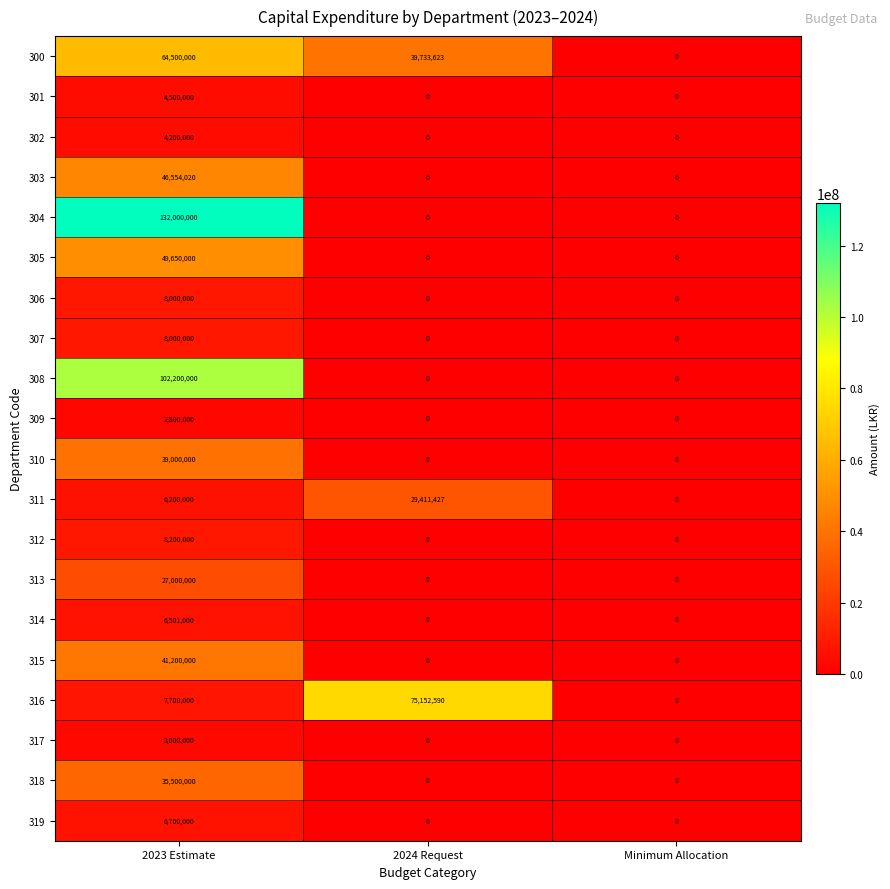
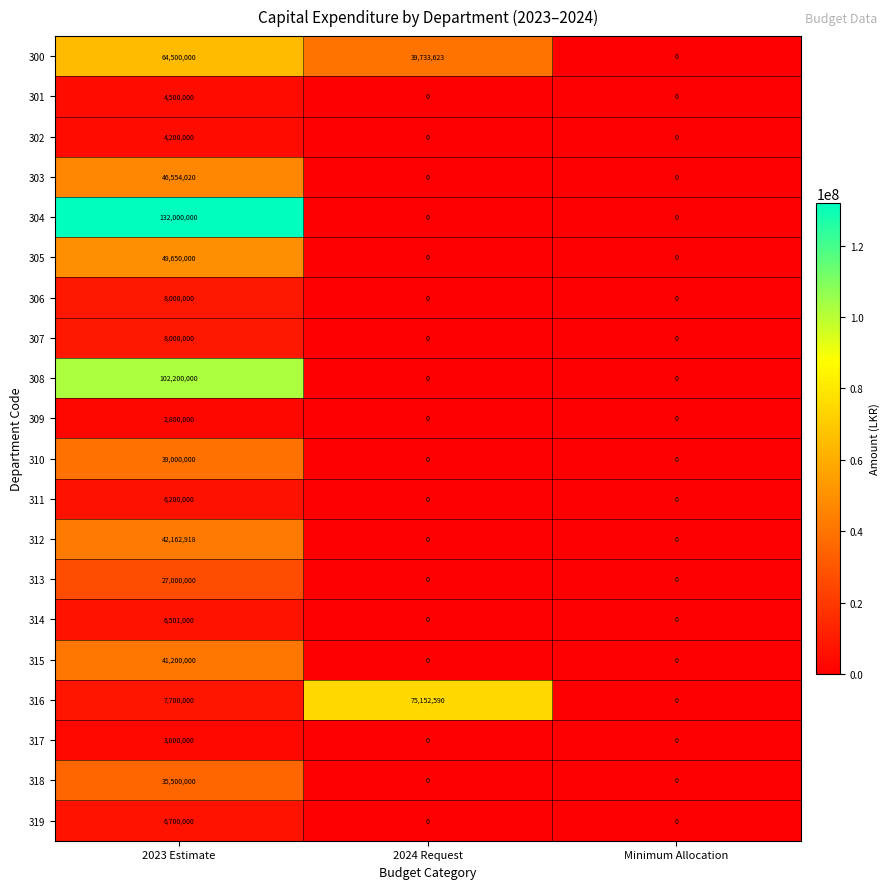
311, 2024 Request: 29,411,427 -> 0
312, 2023 Estimate: 8,200,000 -> 42,162,918
